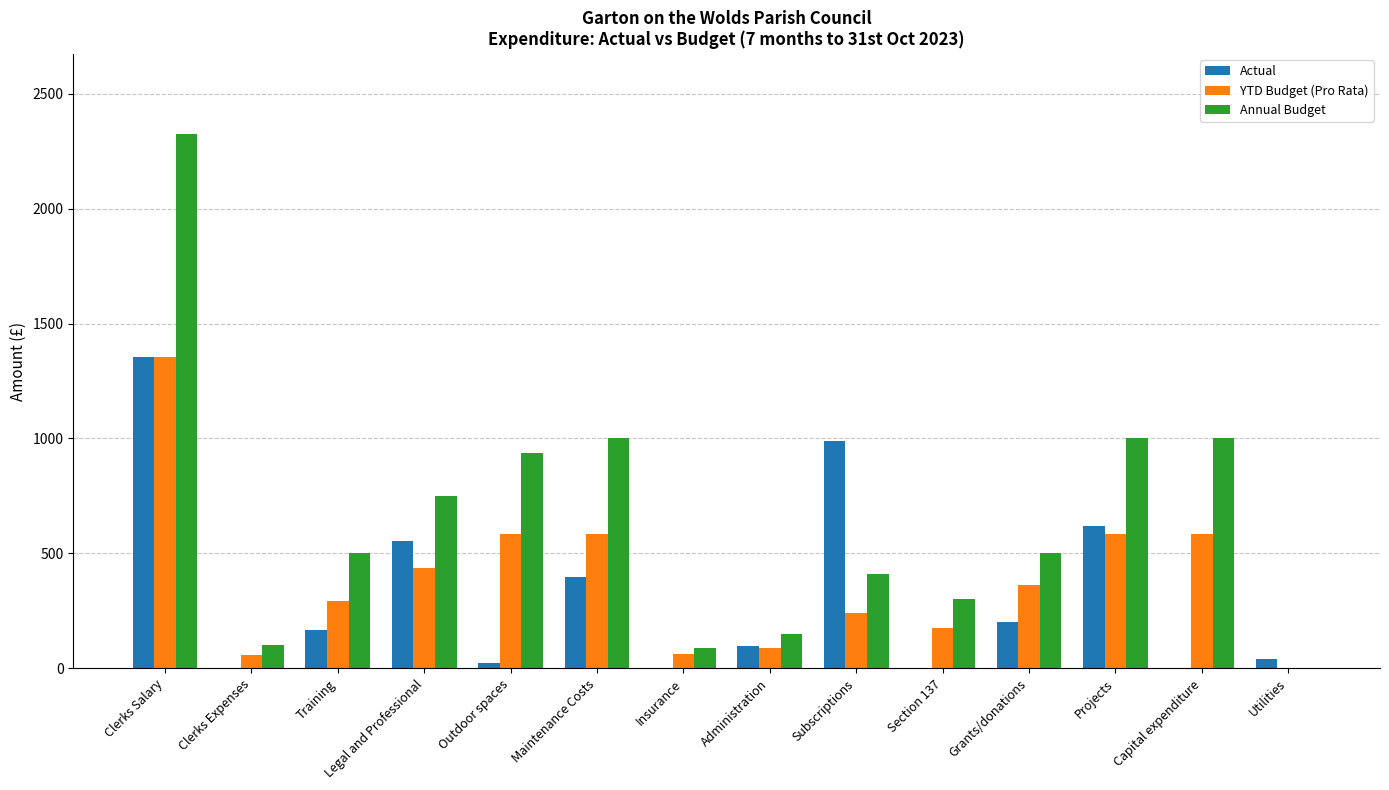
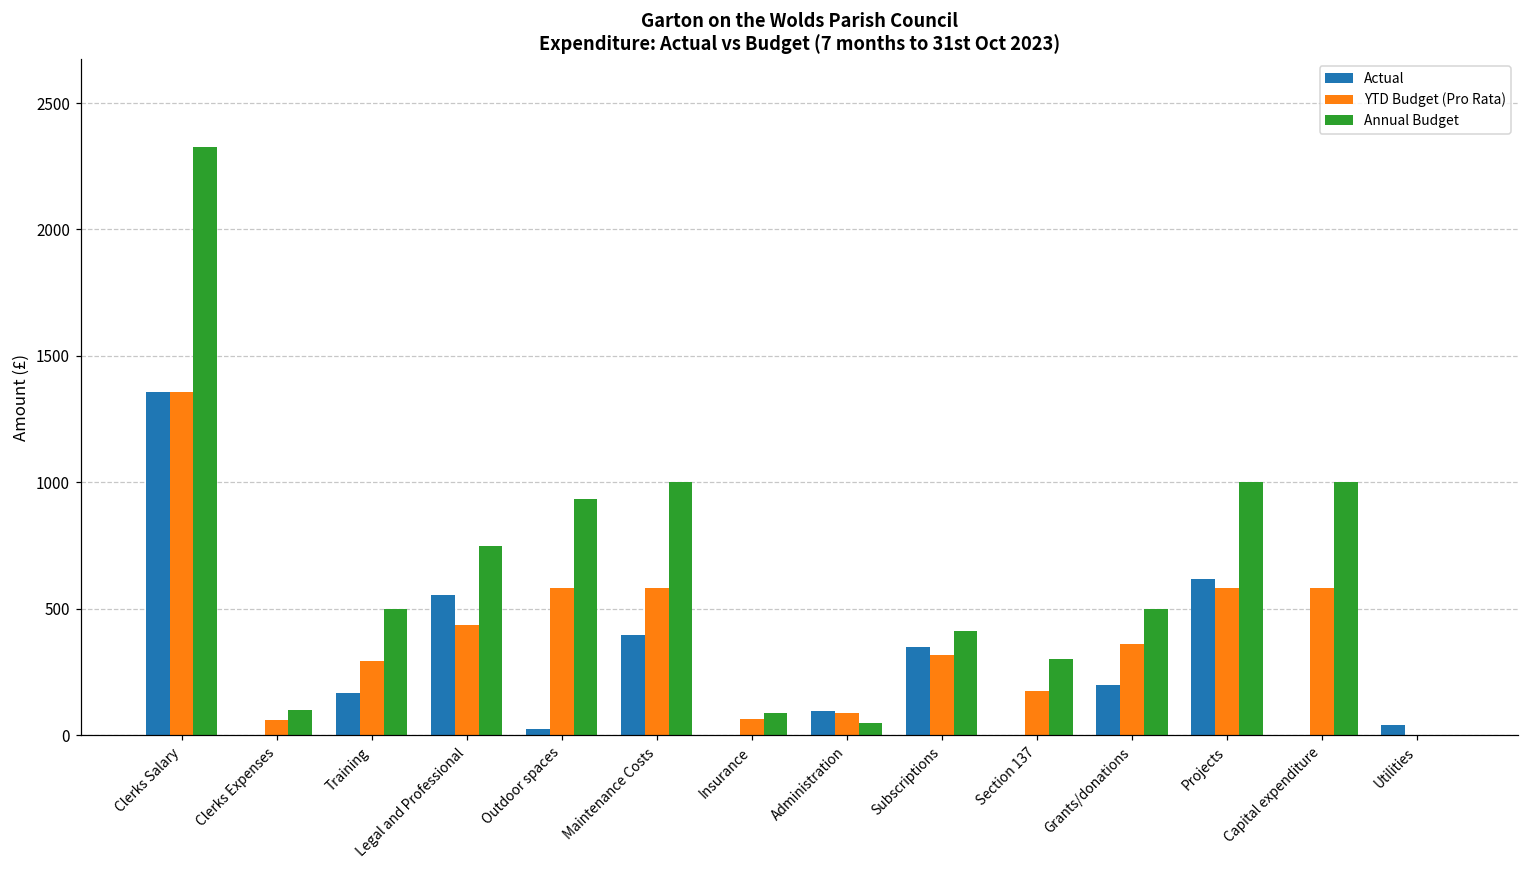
Annual Budget, Administration: 150 -> 50
Actual, Subscriptions: 990 -> 350
YTD Budget (Pro Rata), Subscriptions: 240 -> 320
